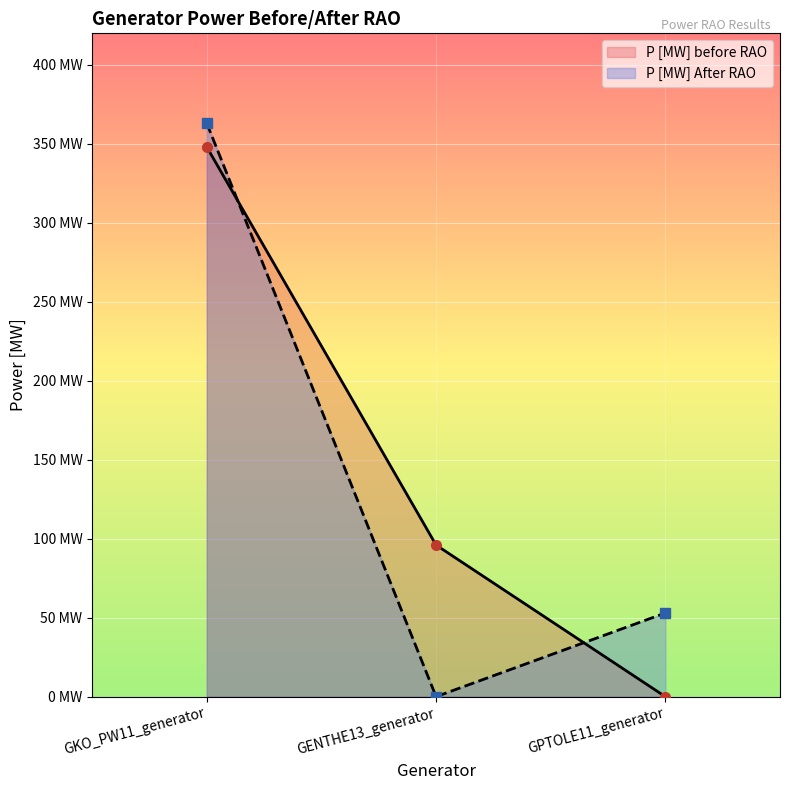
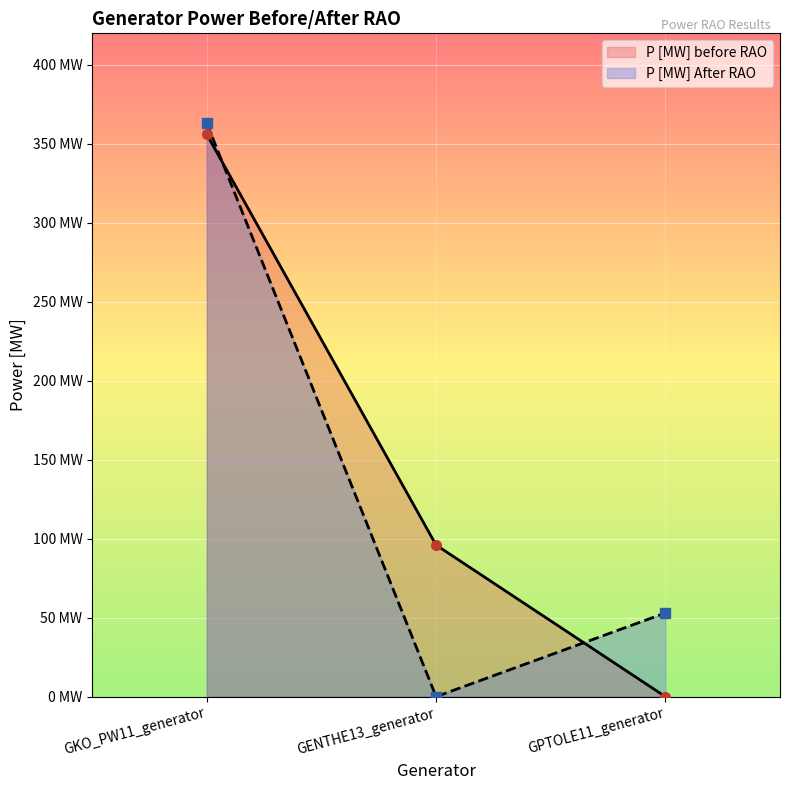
P [MW] before RAO, GKO_PW11_generator: 348 MW -> 356 MW
